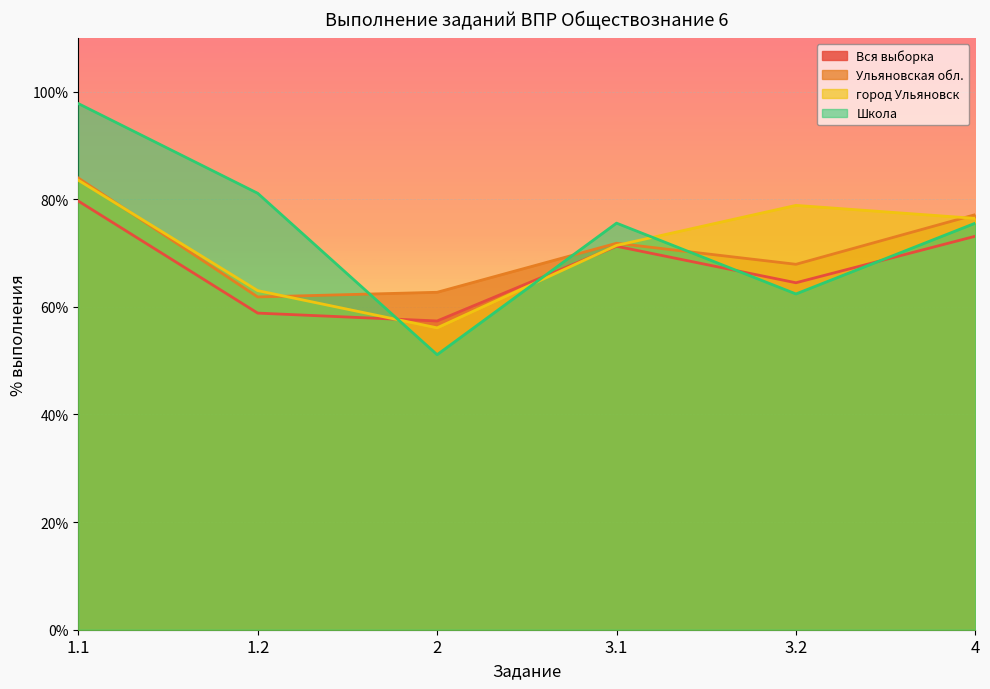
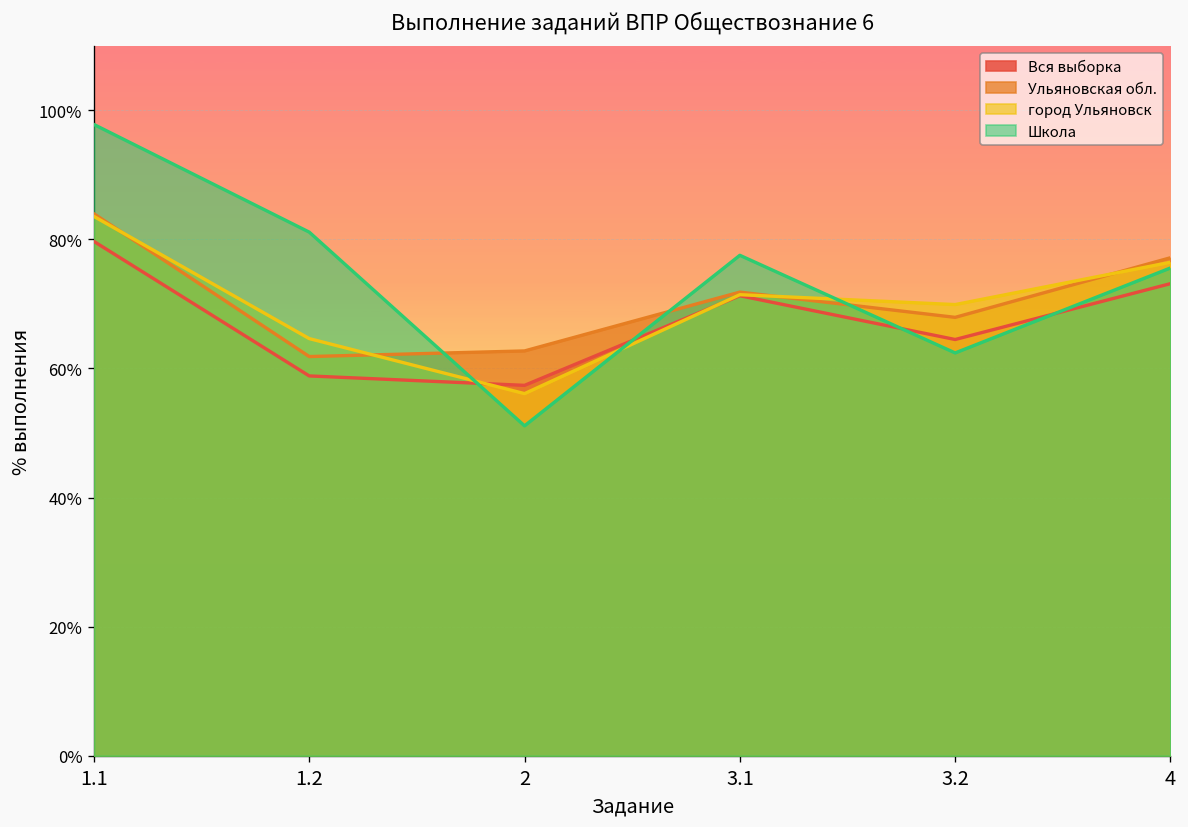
город Ульяновск, 1.2: 63% -> 65%
Школа, 3.1: 76% -> 78%
город Ульяновск, 3.2: 79% -> 70%
